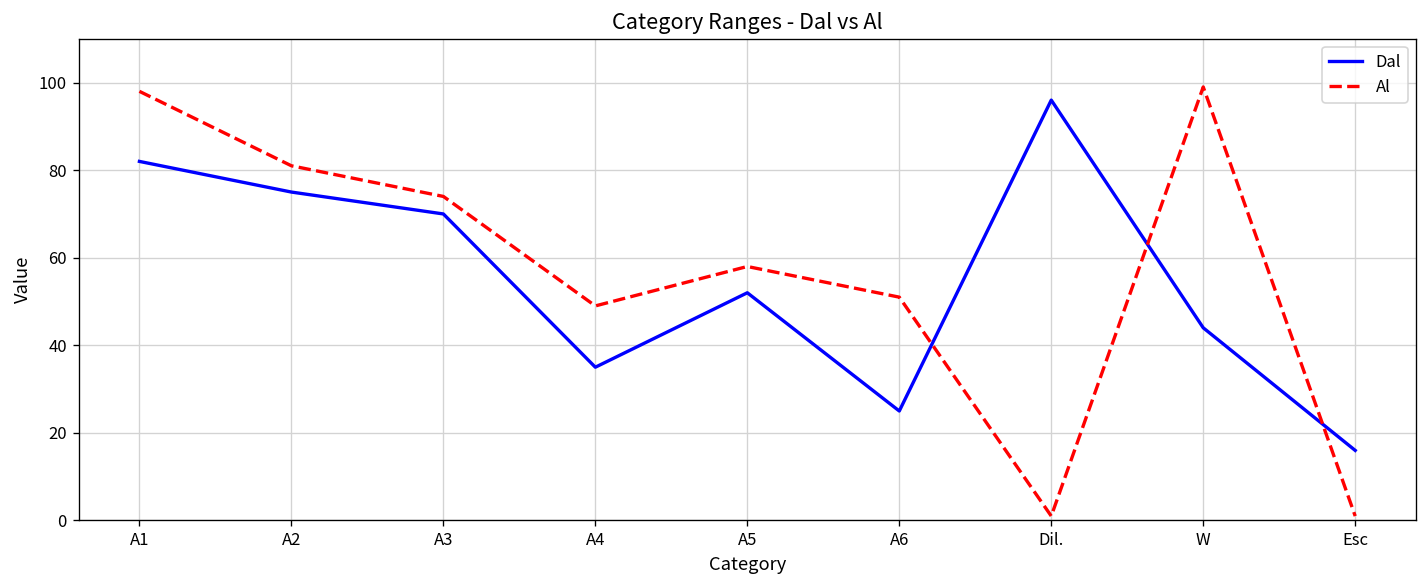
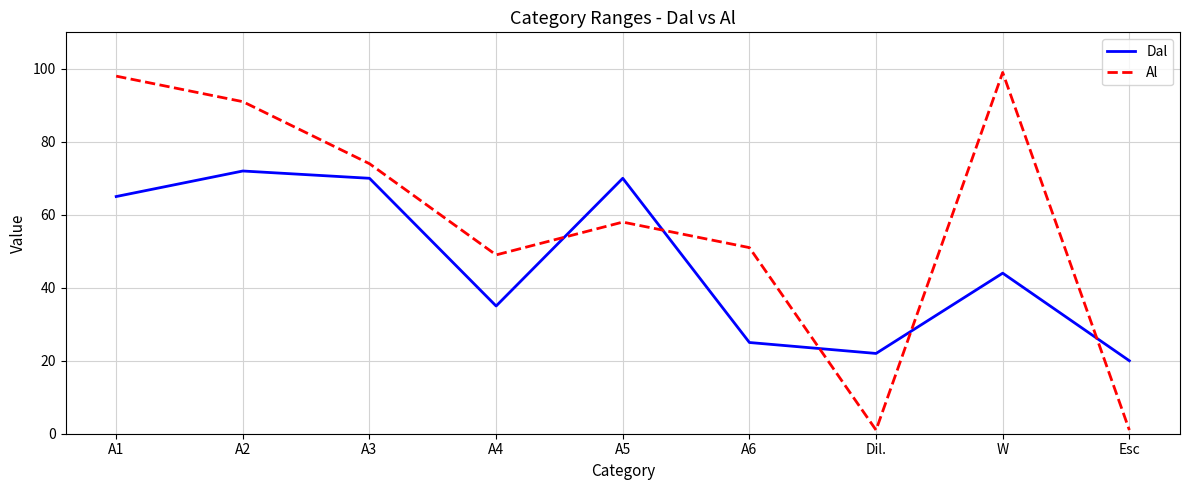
Dal, A1: 82 -> 65
Dal, A2: 75 -> 72
Al, A2: 81 -> 91
Dal, A5: 52 -> 70
Dal, Dil.: 96 -> 22
Dal, Esc: 16 -> 20
